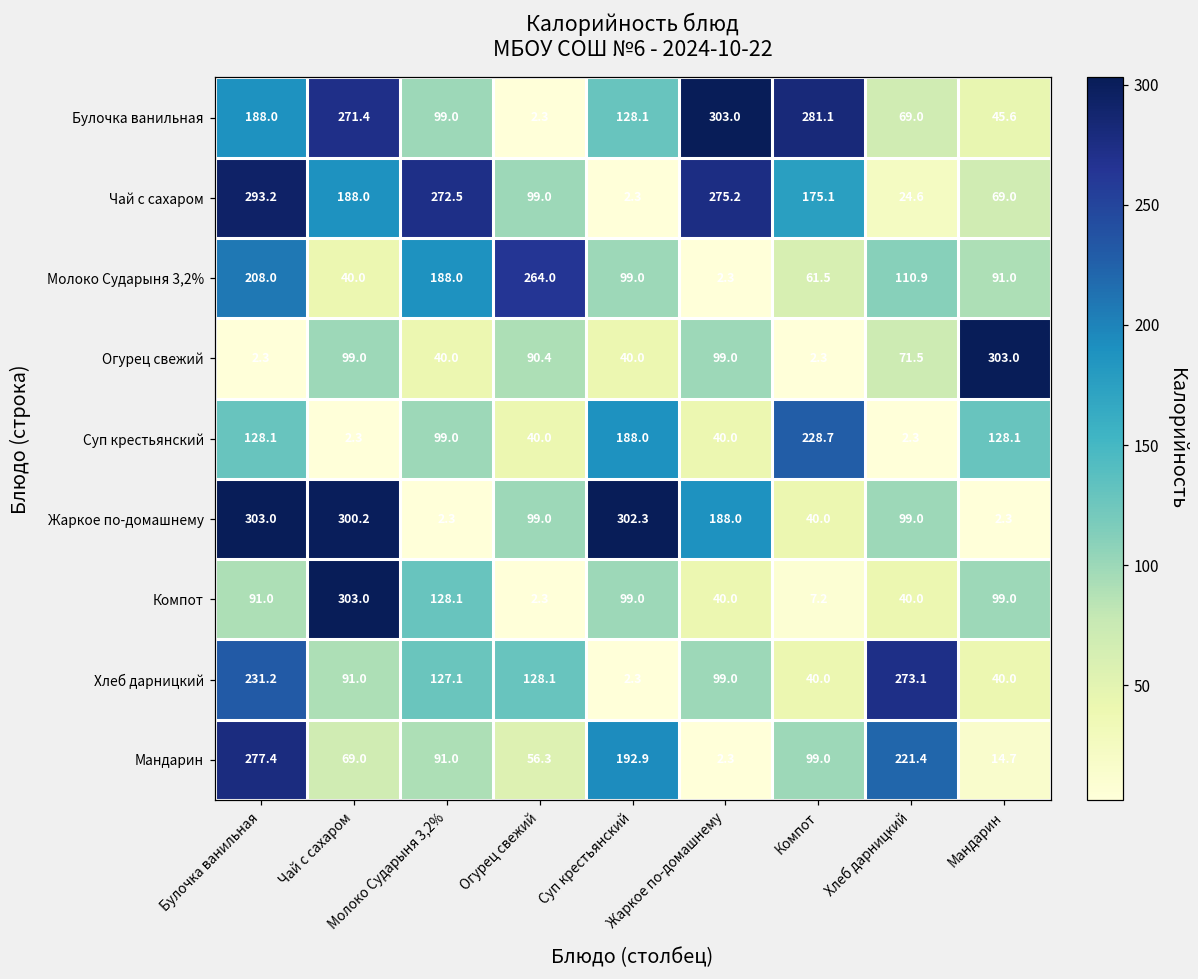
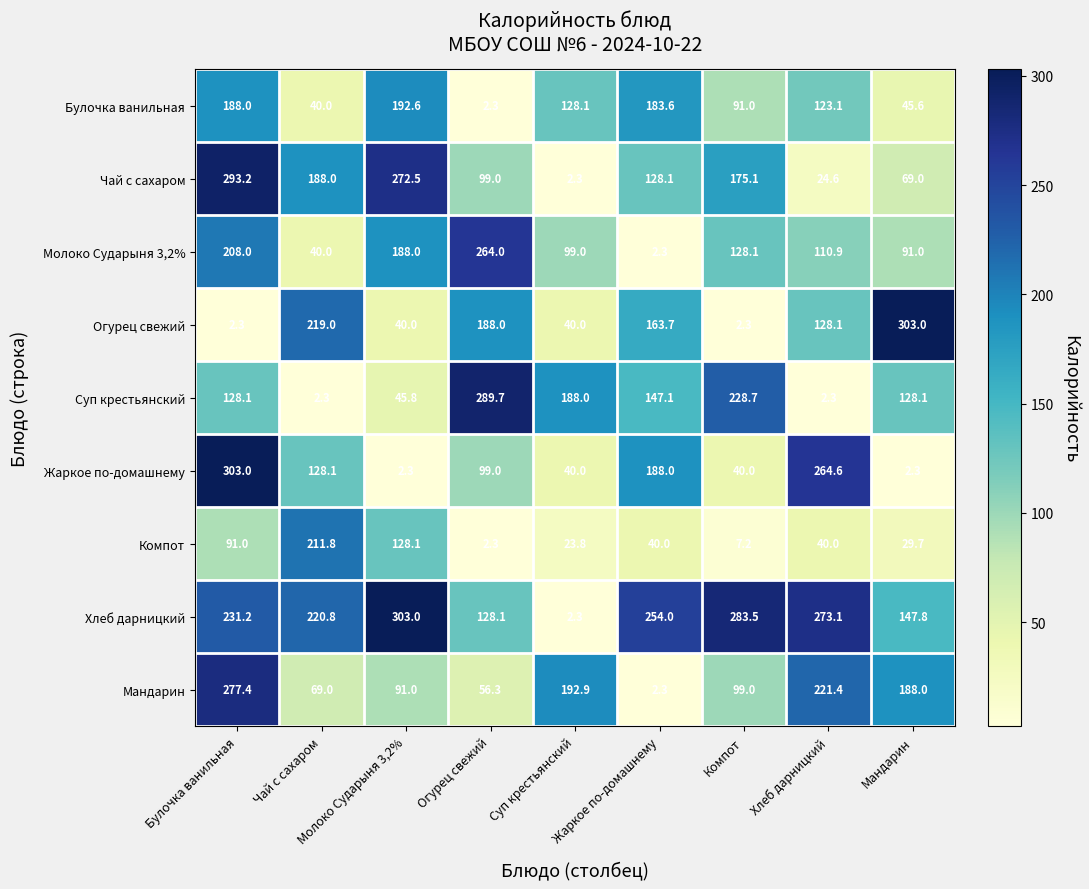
Булочка ванильная, Чай с сахаром: 271.4 -> 40.0
Булочка ванильная, Молоко Сударыня 3,2%: 99.0 -> 192.6
Булочка ванильная, Жаркое по-домашнему: 303.0 -> 183.6
Булочка ванильная, Компот: 281.1 -> 91.0
Булочка ванильная, Хлеб дарницкий: 69.0 -> 123.1
Чай с сахаром, Жаркое по-домашнему: 275.2 -> 128.1
Молоко Сударыня 3,2%, Компот: 61.5 -> 128.1
Огурец свежий, Чай с сахаром: 99.0 -> 219.0
Огурец свежий, Огурец свежий: 90.4 -> 188.0
Огурец свежий, Жаркое по-домашнему: 99.0 -> 163.7
Огурец свежий, Хлеб дарницкий: 71.5 -> 128.1
Суп крестьянский, Молоко Сударыня 3,2%: 99.0 -> 45.8
Суп крестьянский, Огурец свежий: 40.0 -> 289.7
Суп крестьянский, Жаркое по-домашнему: 40.0 -> 147.1
Жаркое по-домашнему, Чай с сахаром: 300.2 -> 128.1
Жаркое по-домашнему, Суп крестьянский: 302.3 -> 40.0
Жаркое по-домашнему, Хлеб дарницкий: 99.0 -> 264.6
Компот, Чай с сахаром: 303.0 -> 211.8
Компот, Суп крестьянский: 99.0 -> 23.8
Компот, Мандарин: 99.0 -> 29.7
Хлеб дарницкий, Чай с сахаром: 91.0 -> 220.8
Хлеб дарницкий, Молоко Сударыня 3,2%: 127.1 -> 303.0
Хлеб дарницкий, Жаркое по-домашнему: 99.0 -> 254.0
Хлеб дарницкий, Компот: 40.0 -> 283.5
Хлеб дарницкий, Мандарин: 40.0 -> 147.8
Мандарин, Мандарин: 14.7 -> 188.0
